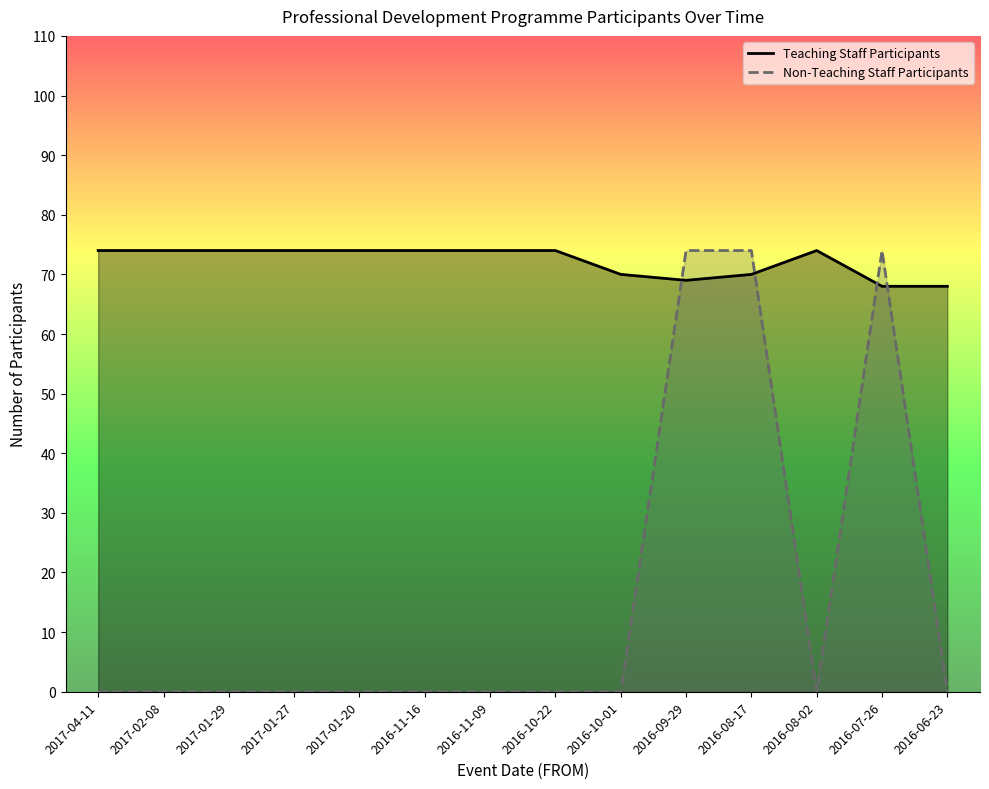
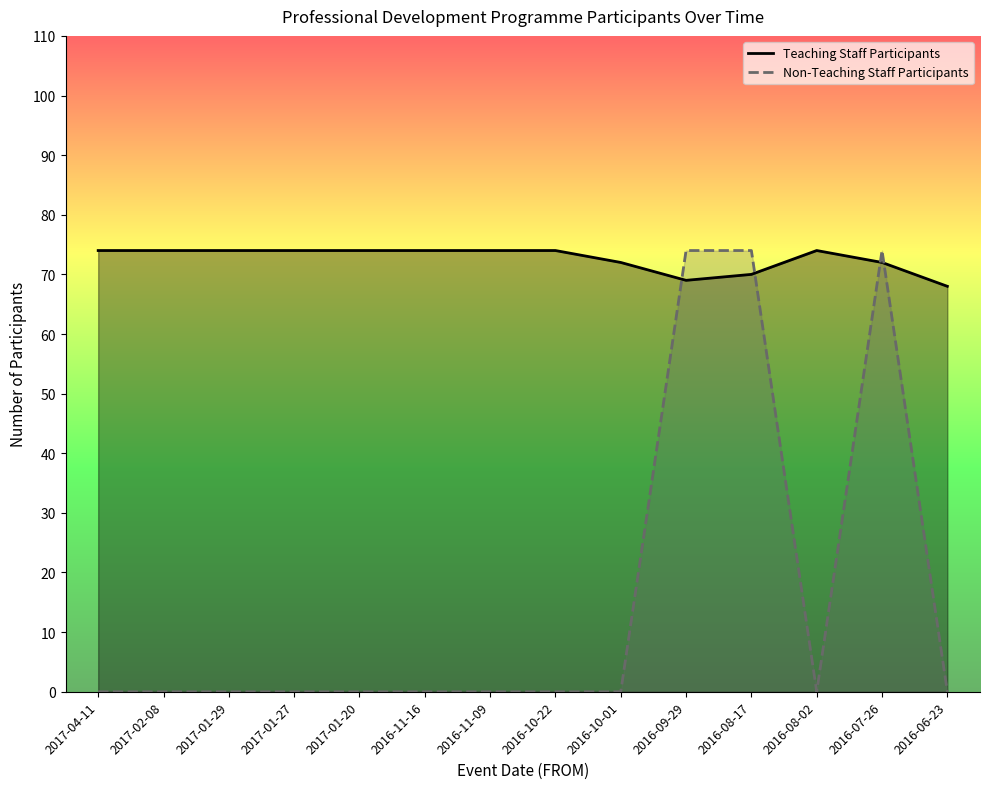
Teaching Staff Participants, 2016-10-01: 70 -> 72
Teaching Staff Participants, 2016-07-26: 68 -> 72
